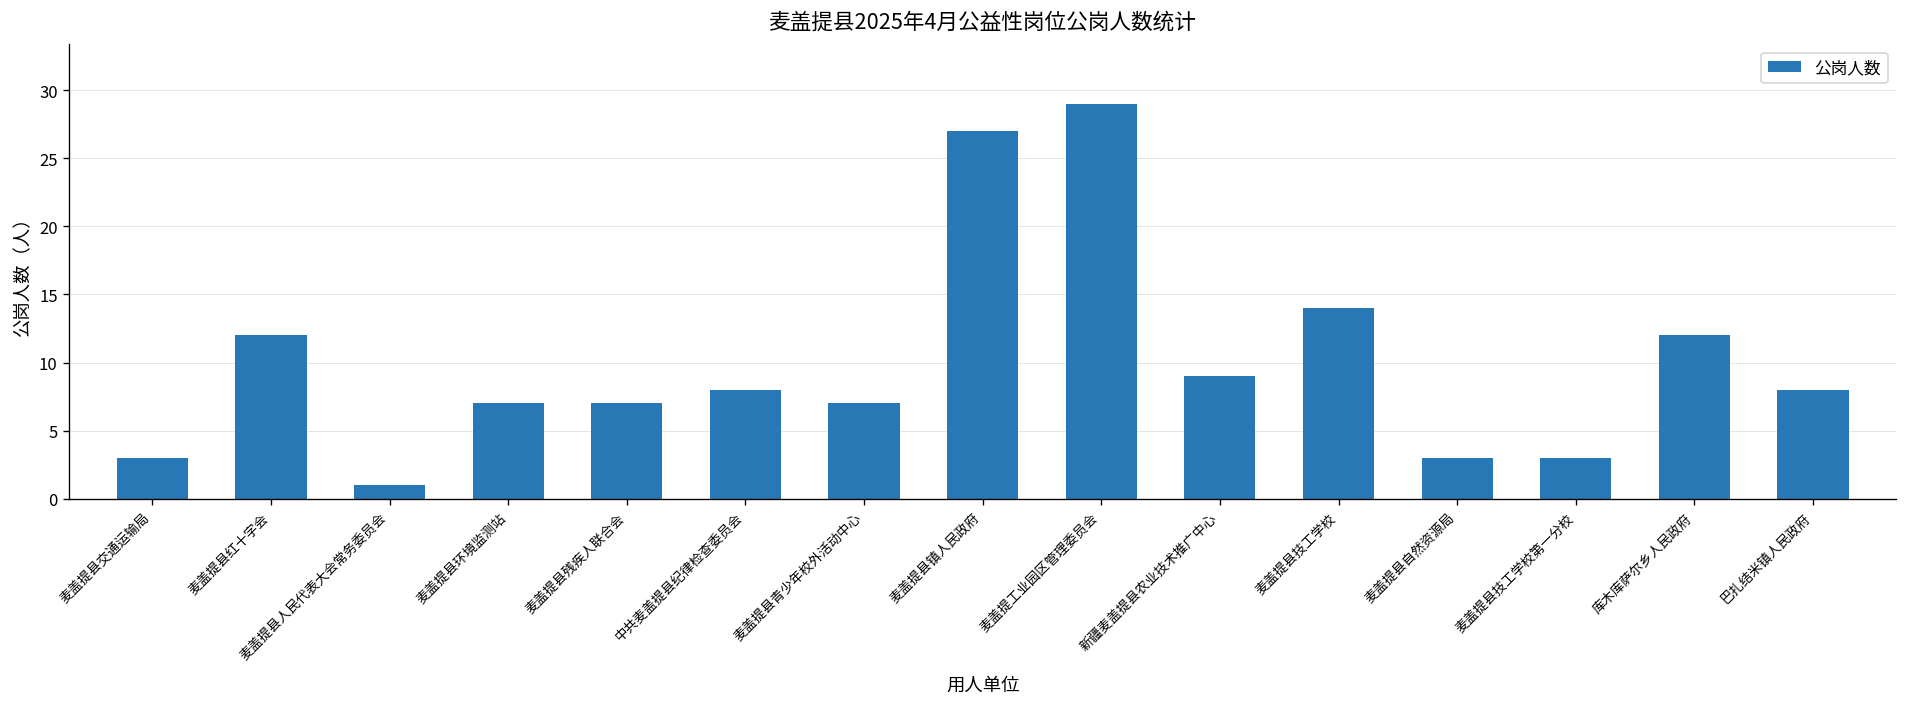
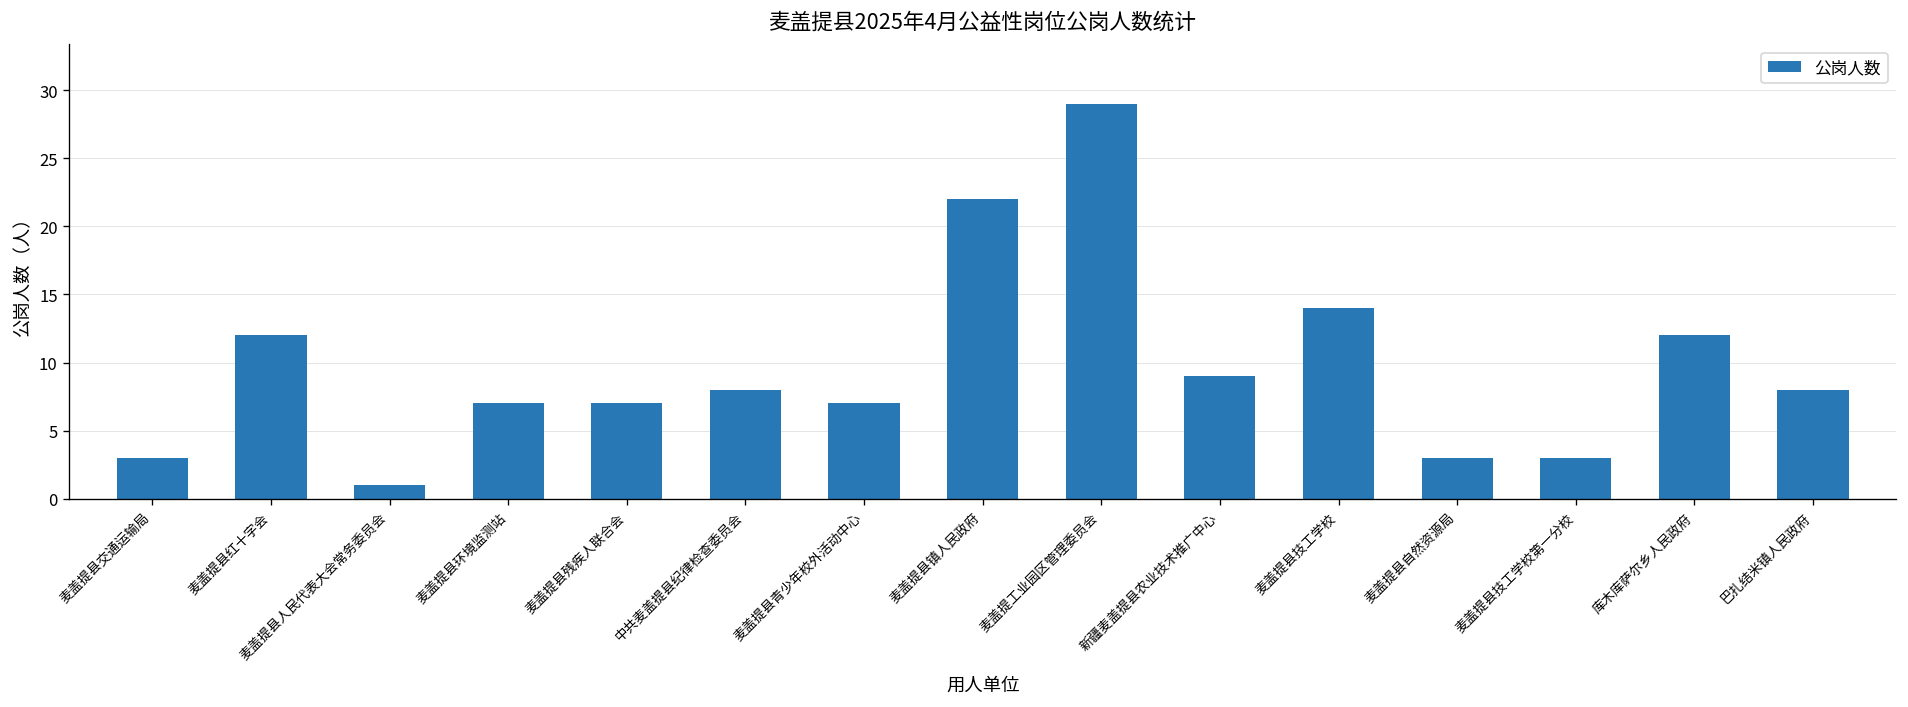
麦盖提县镇人民政府: 27 -> 22
